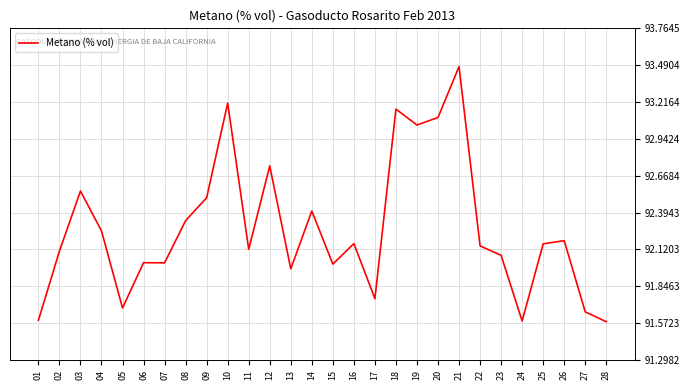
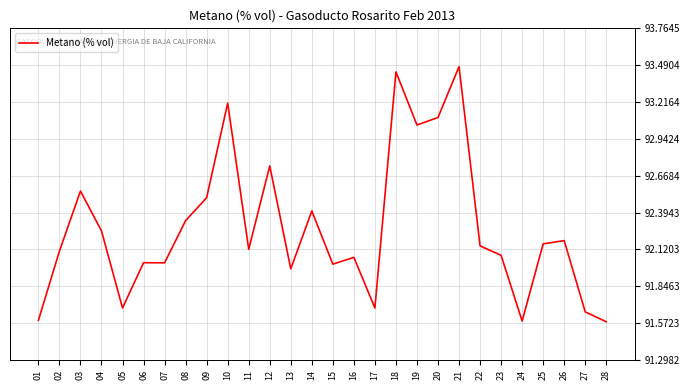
16: 92.16 -> 92.06
17: 91.75 -> 91.69
18: 93.16 -> 93.44
